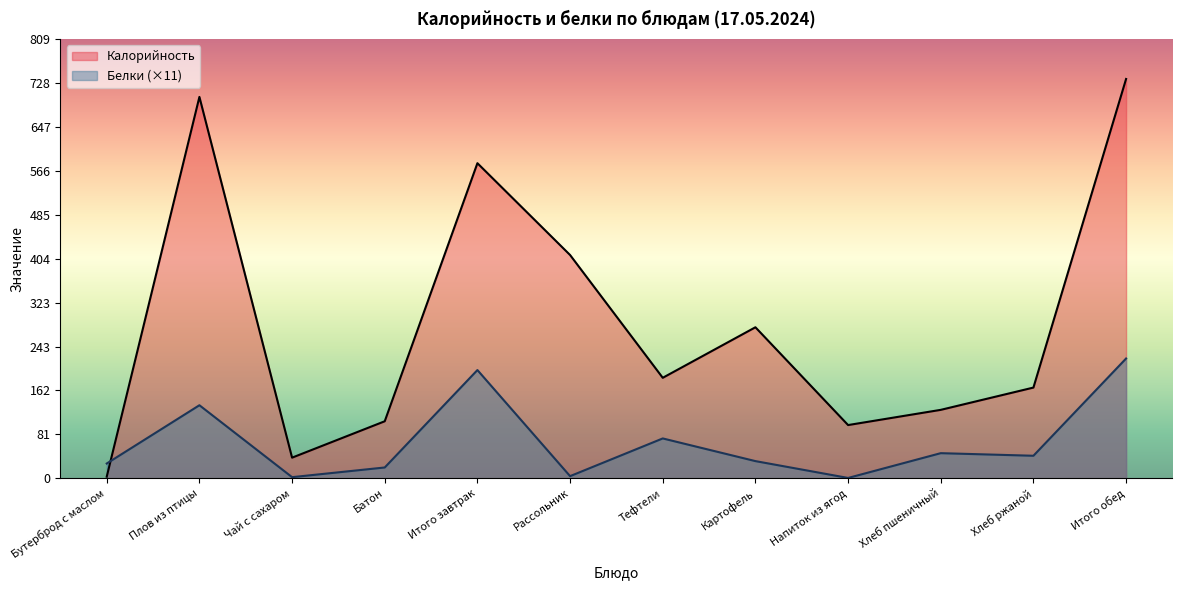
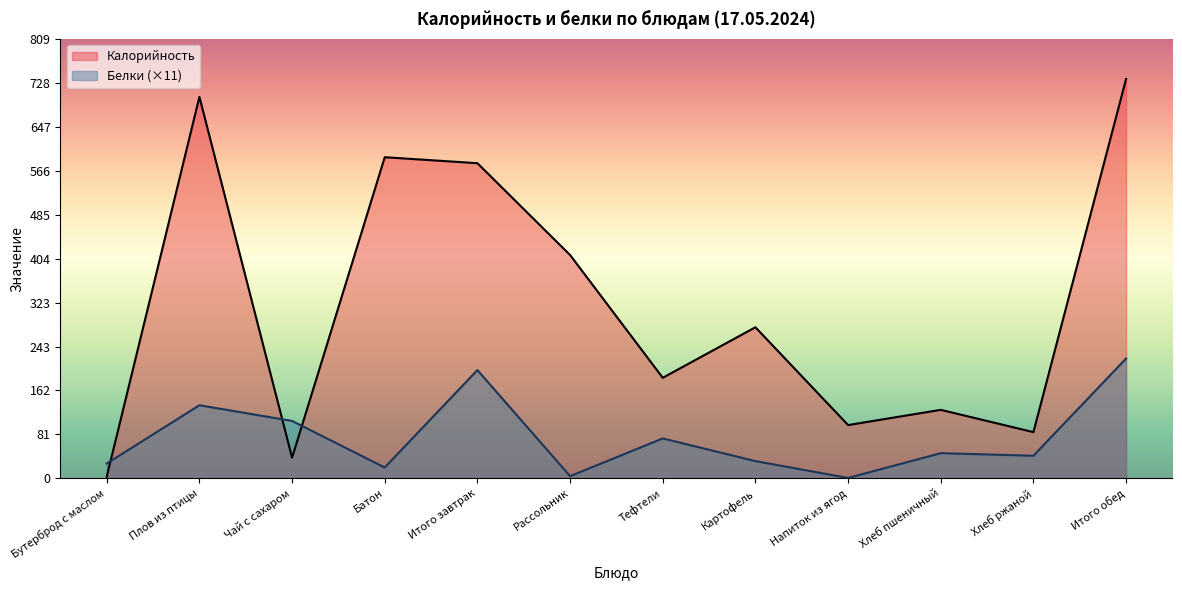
Белки (×11), Чай с сахаром: 0 -> 110
Калорийность, Батон: 110 -> 590
Калорийность, Хлеб ржаной: 170 -> 90
